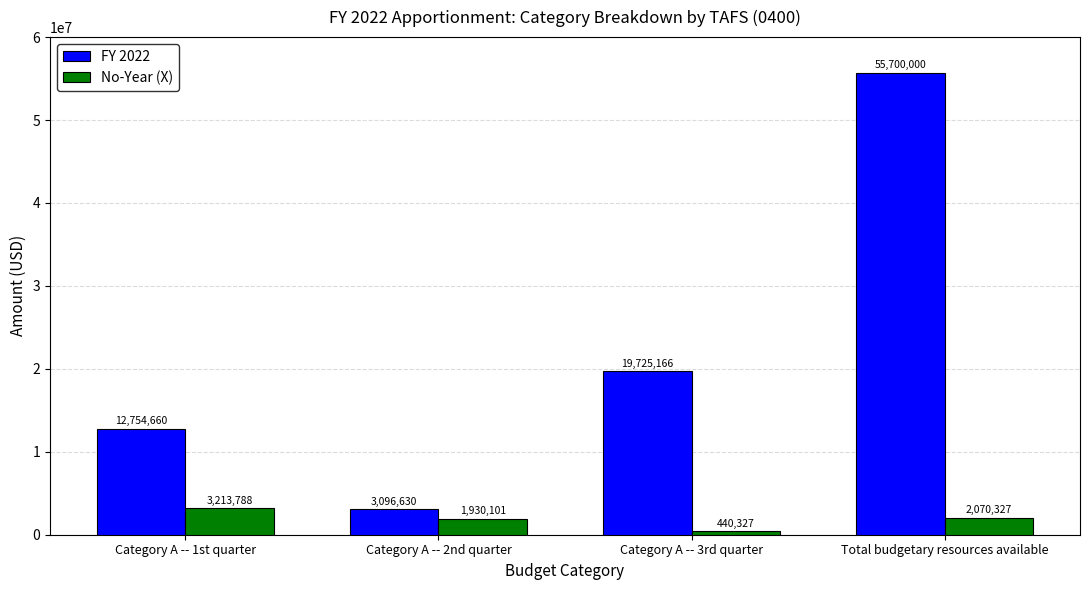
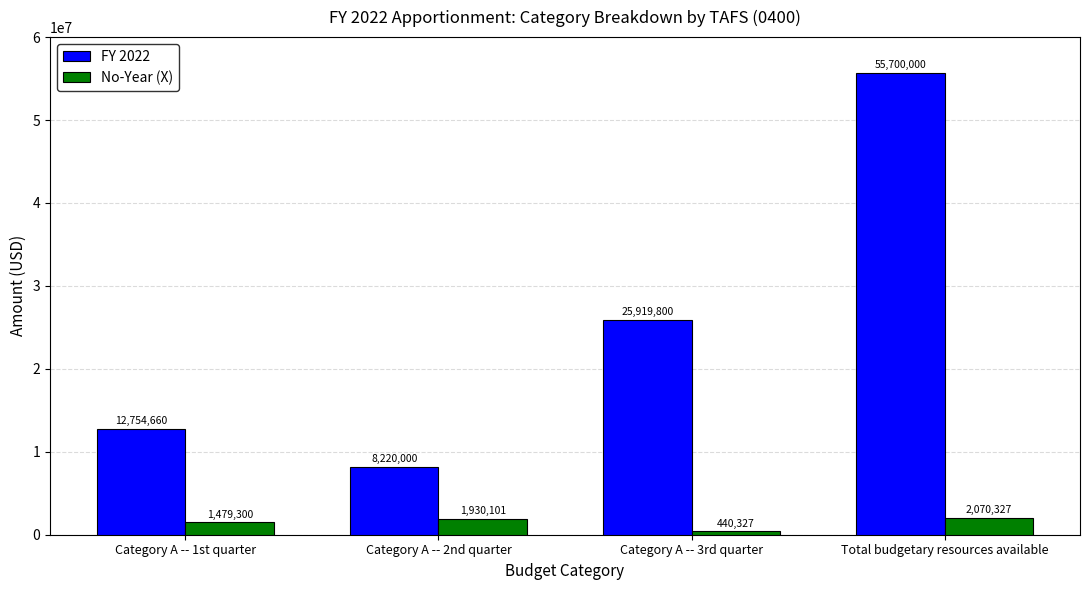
No-Year (X), Category A -- 1st quarter: 3,213,788 -> 1,479,300
FY 2022, Category A -- 2nd quarter: 3,096,630 -> 8,220,000
FY 2022, Category A -- 3rd quarter: 19,725,166 -> 25,919,800
